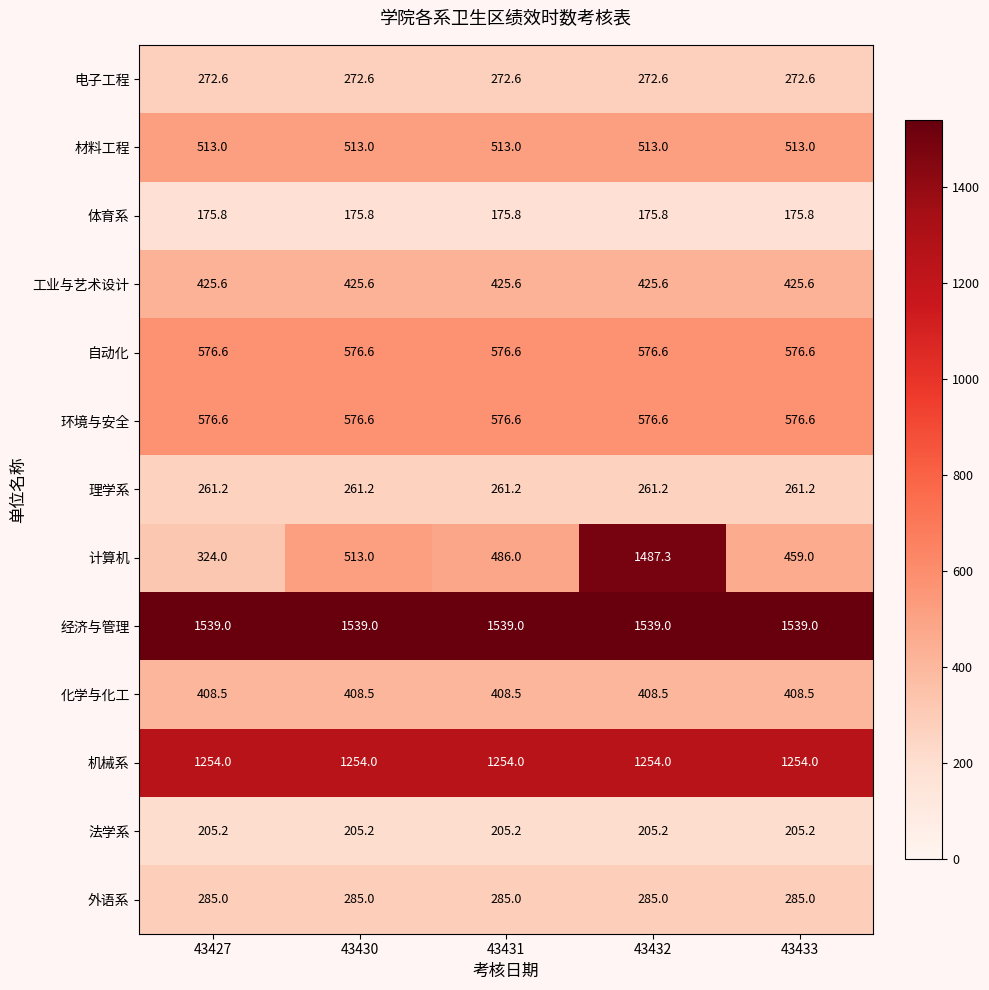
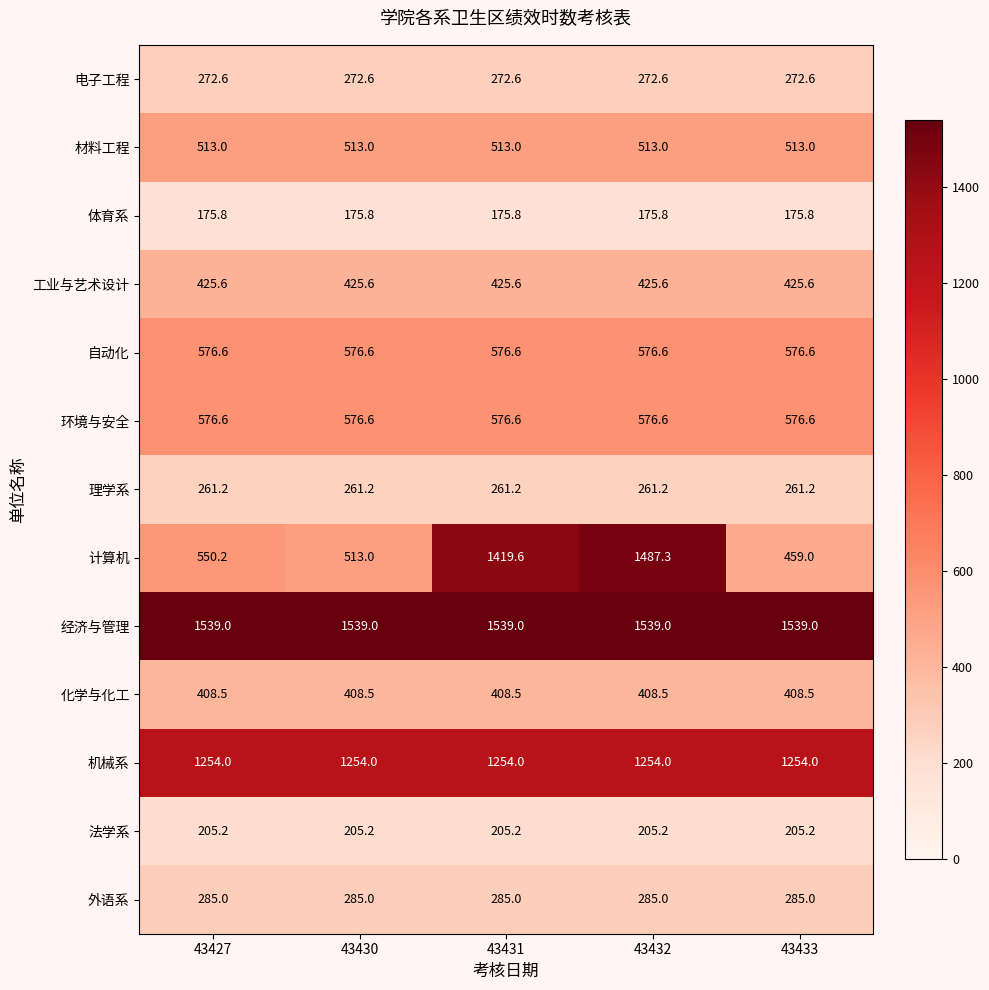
计算机, 43427: 324.0 -> 550.2
计算机, 43431: 486.0 -> 1419.6
